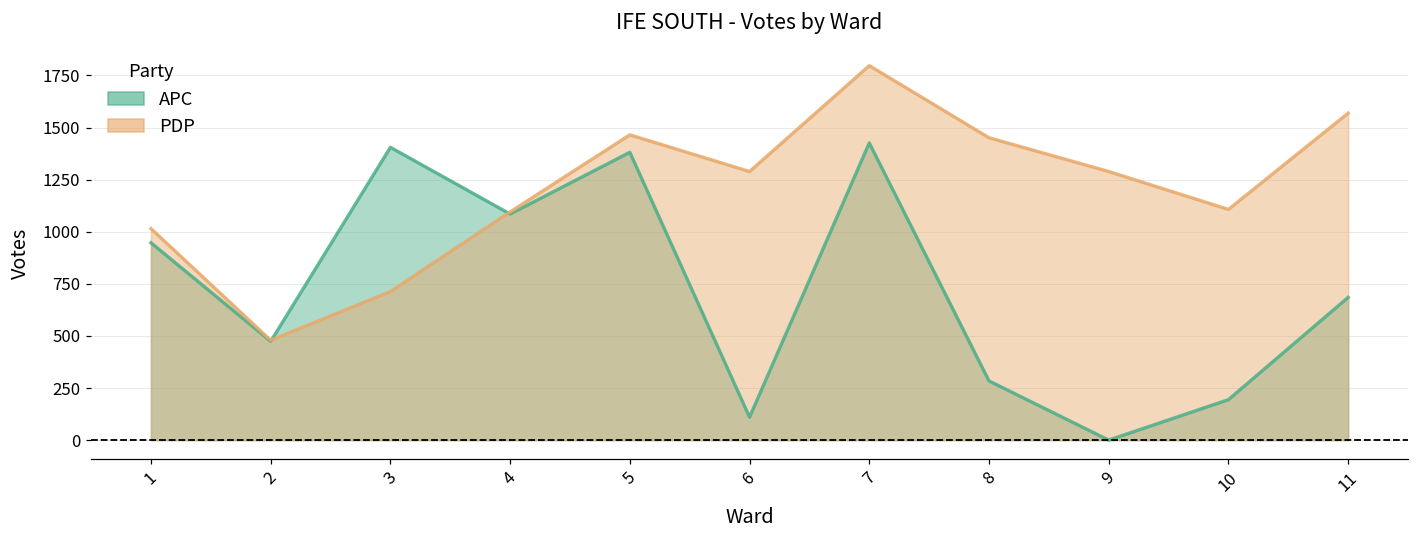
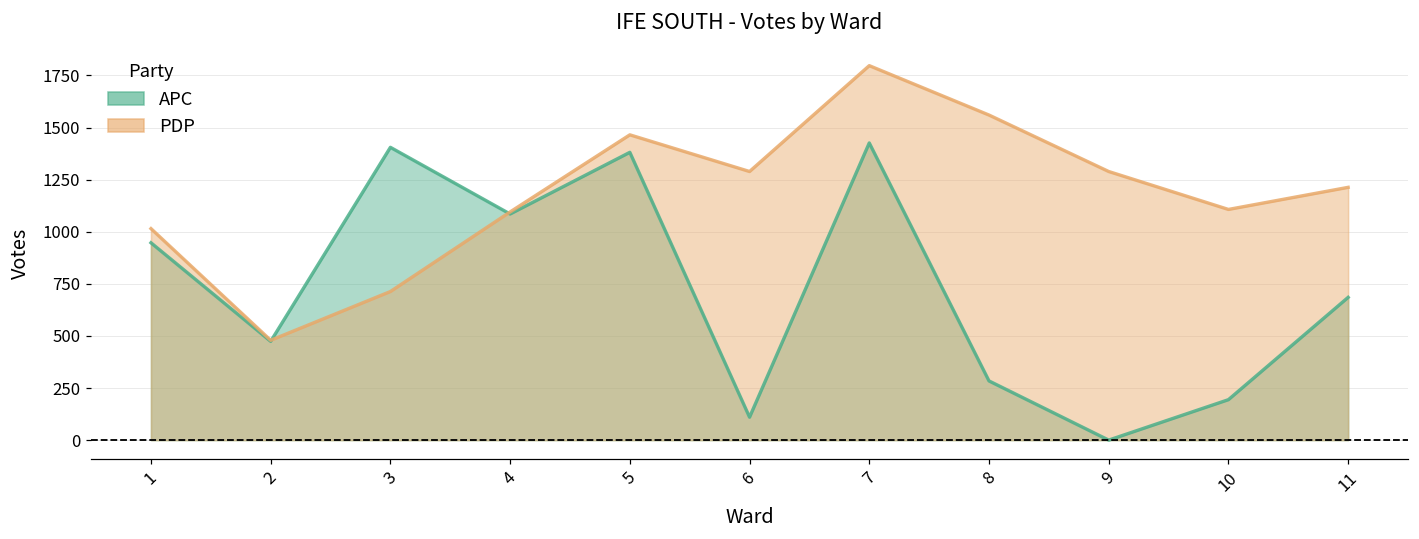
PDP, 8: 1450 -> 1560
PDP, 11: 1570 -> 1210
